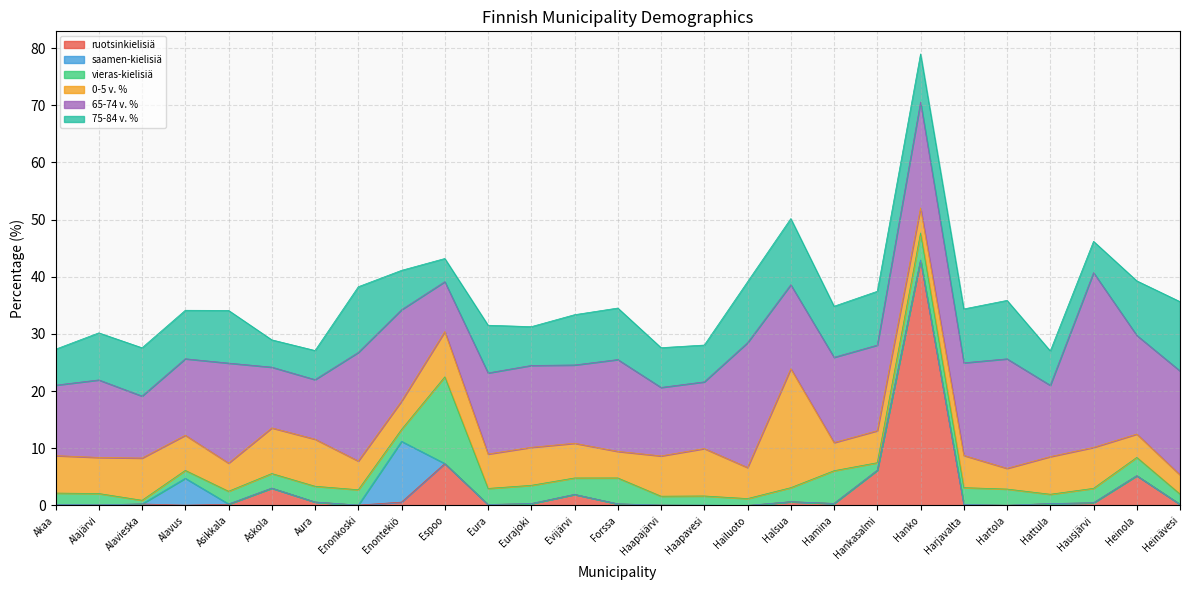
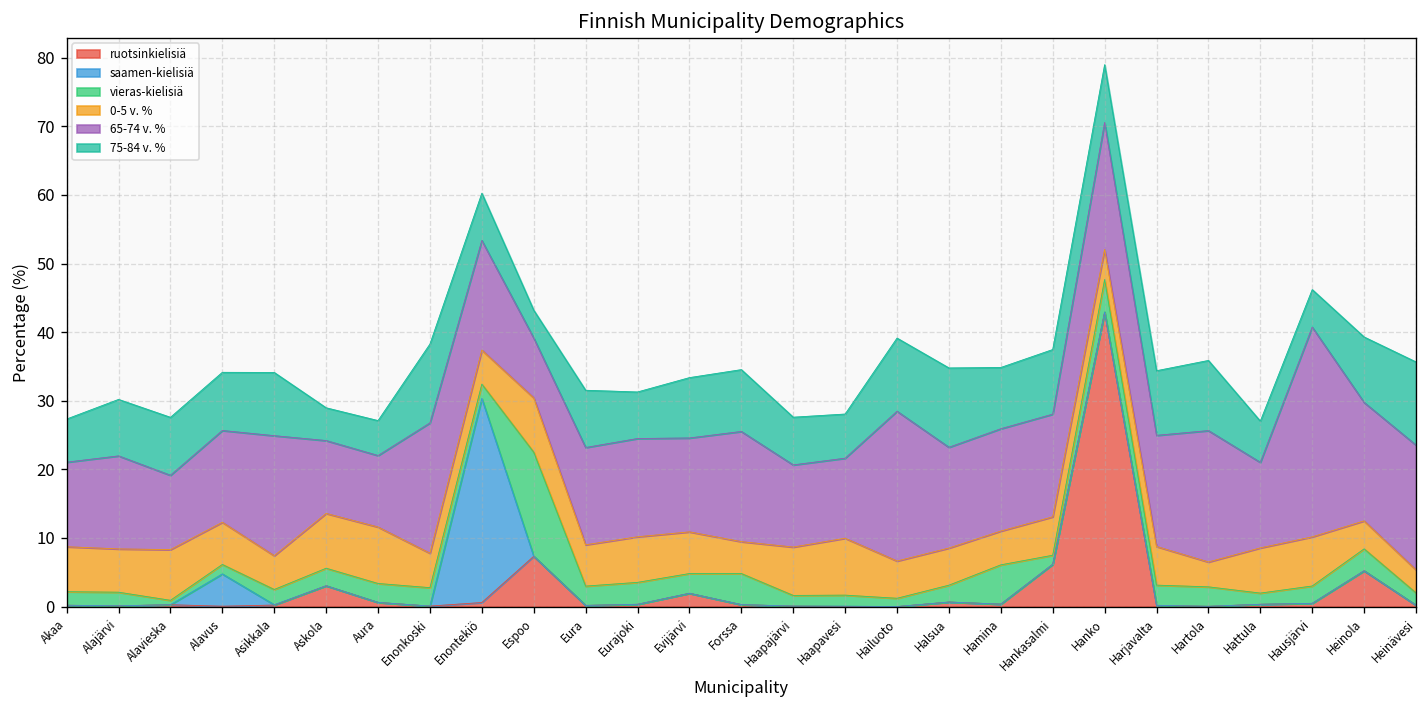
saamen-kielisiä, Enontekiö: 11 -> 30
0-5 v. %, Halsua: 21 -> 5
